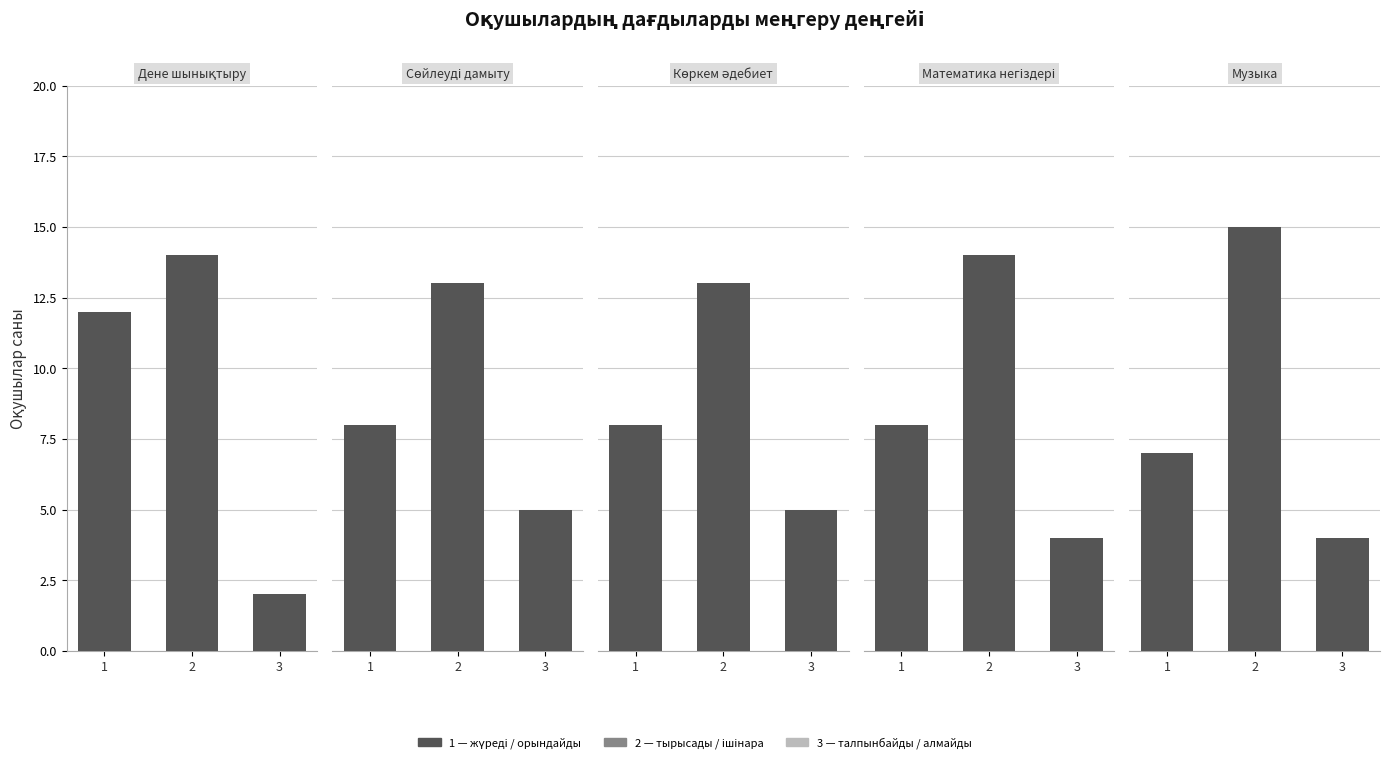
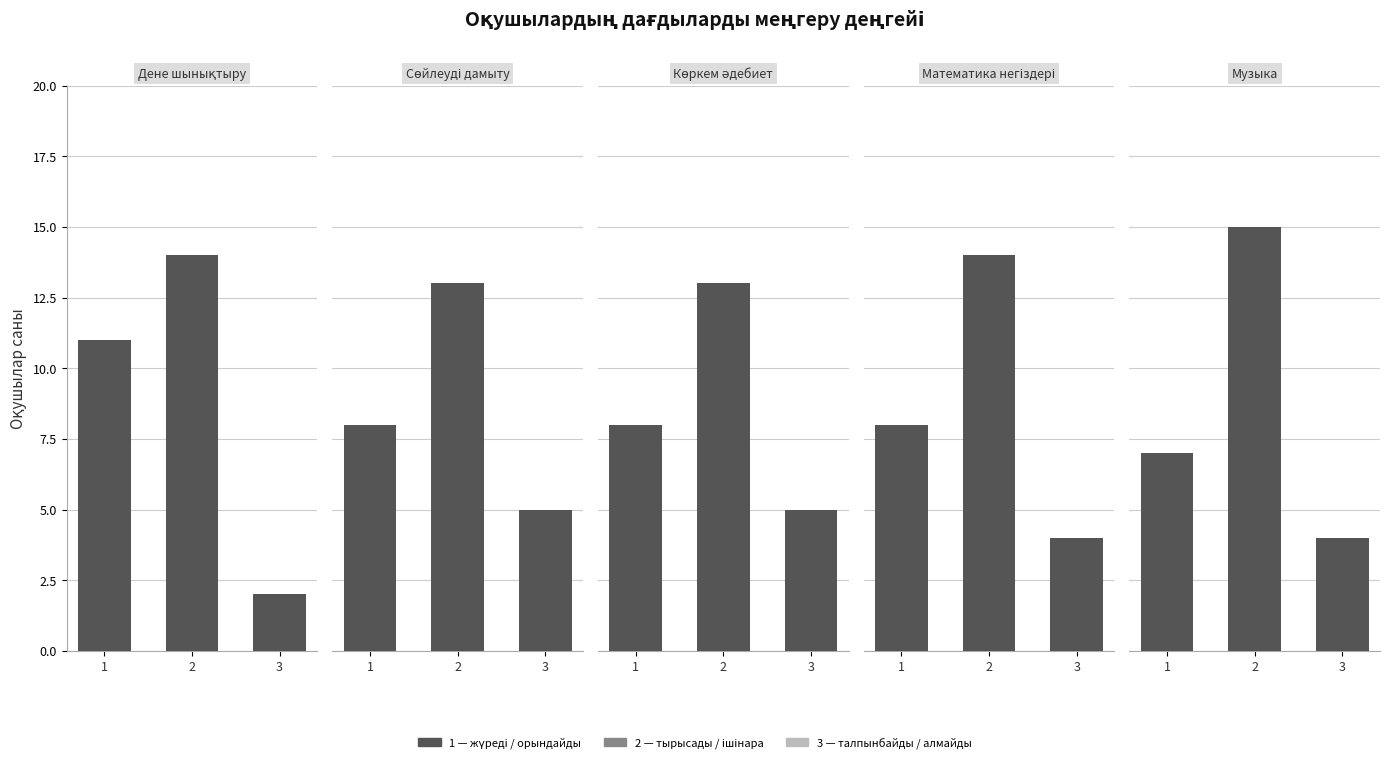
Дене шынықтыру, 1: 12 -> 11
